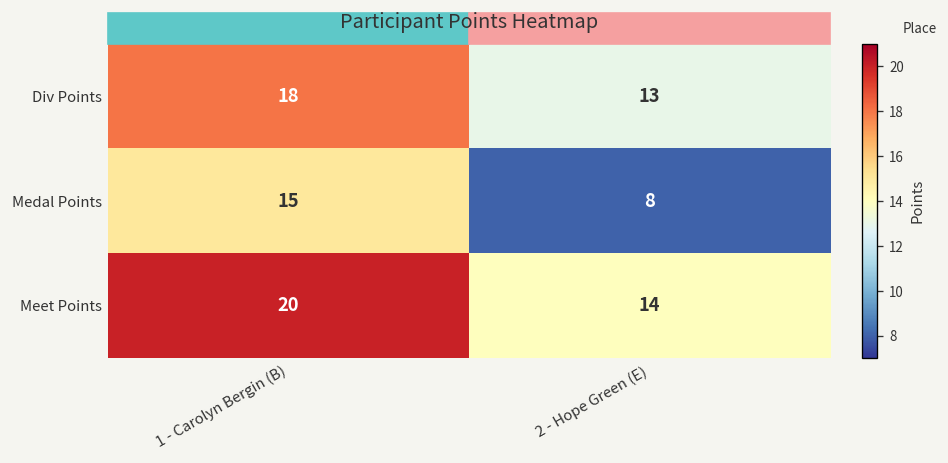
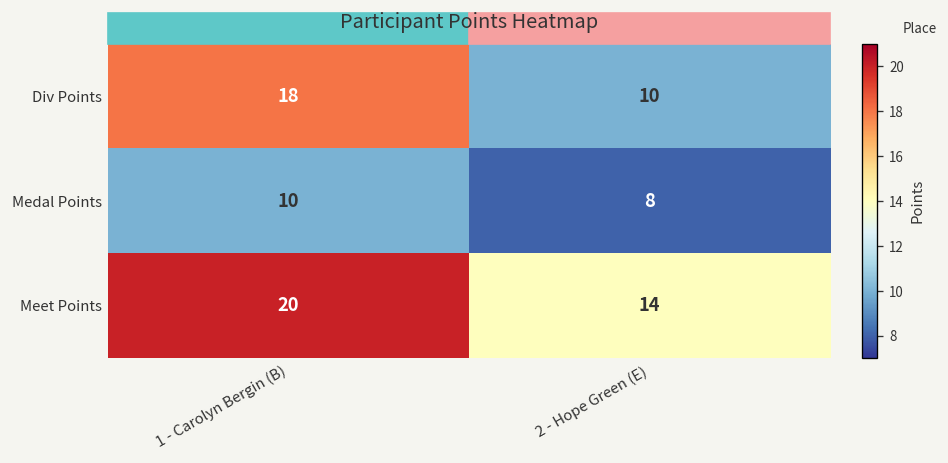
Div Points, 2 - Hope Green (E): 13 -> 10
Medal Points, 1 - Carolyn Bergin (B): 15 -> 10
